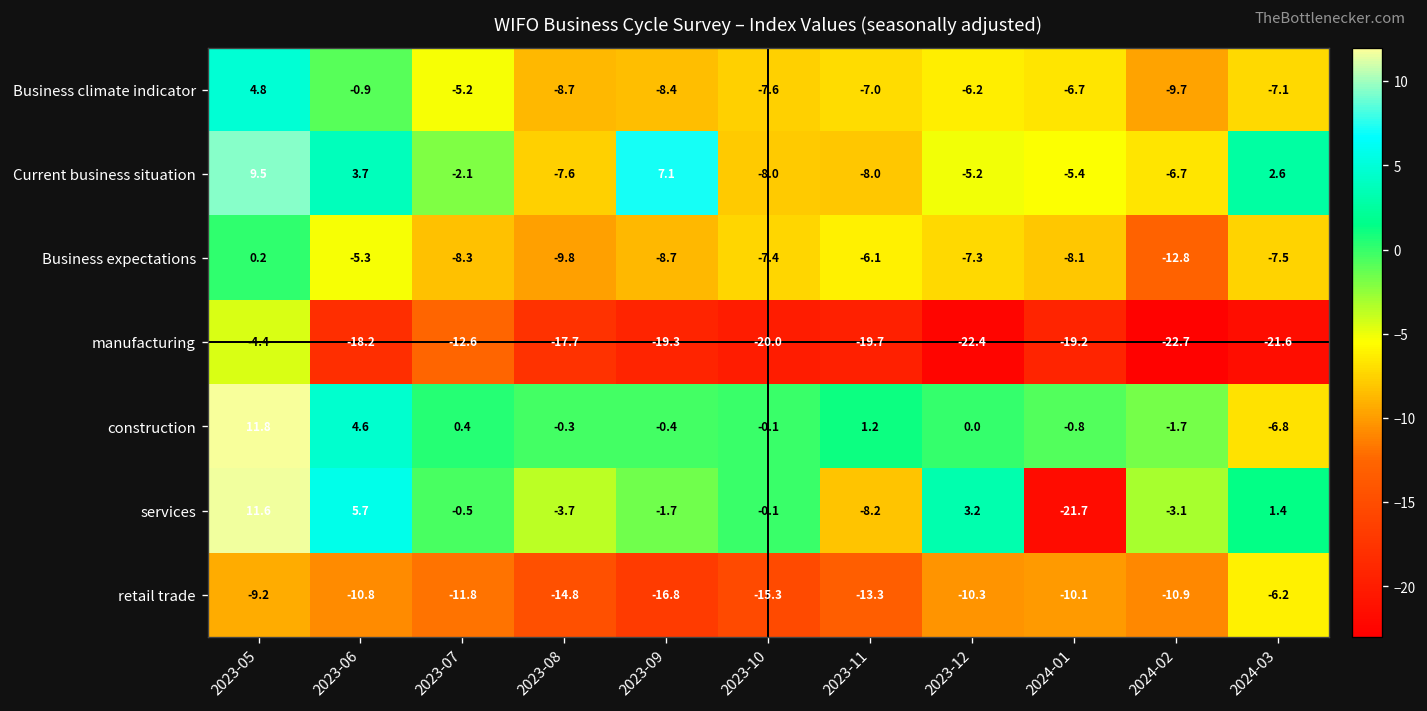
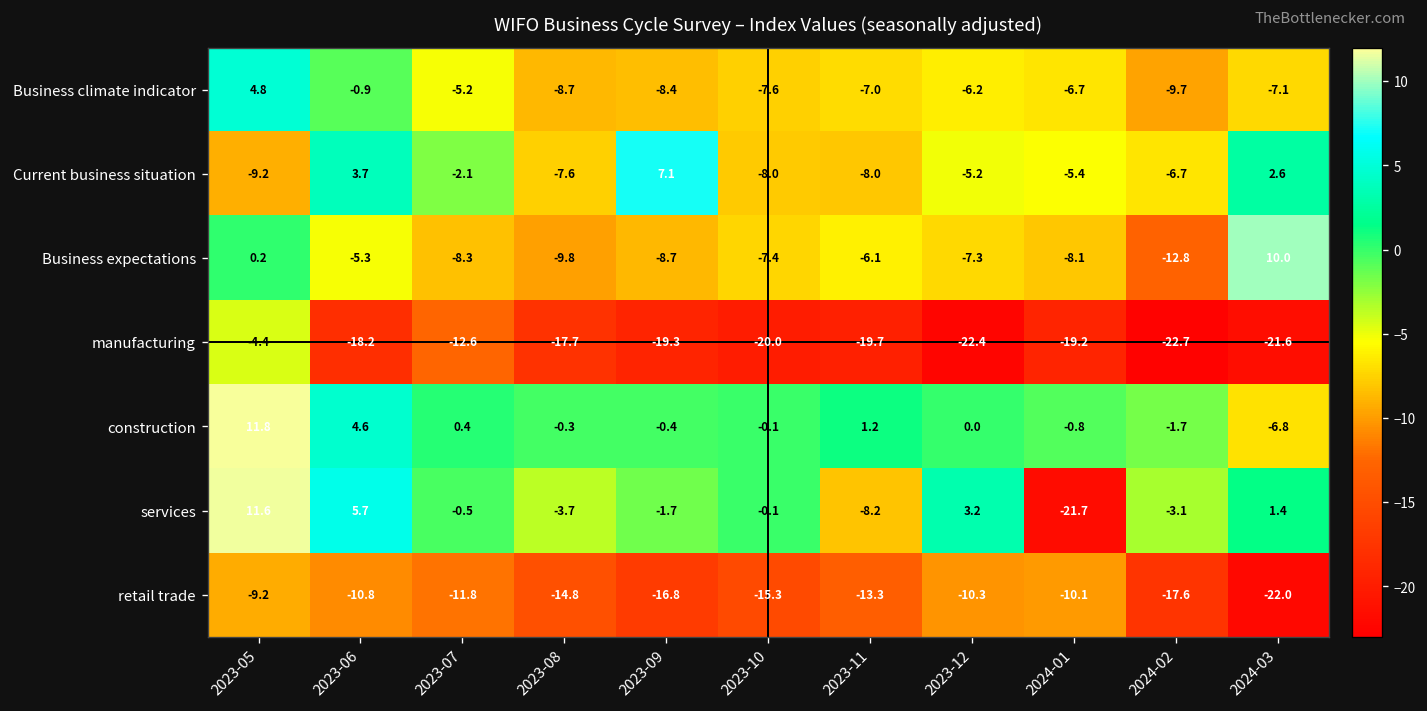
Current business situation, 2023-05: 9.5 -> -9.2
Business expectations, 2024-03: -7.5 -> 10.0
retail trade, 2024-02: -10.9 -> -17.6
retail trade, 2024-03: -6.2 -> -22.0
